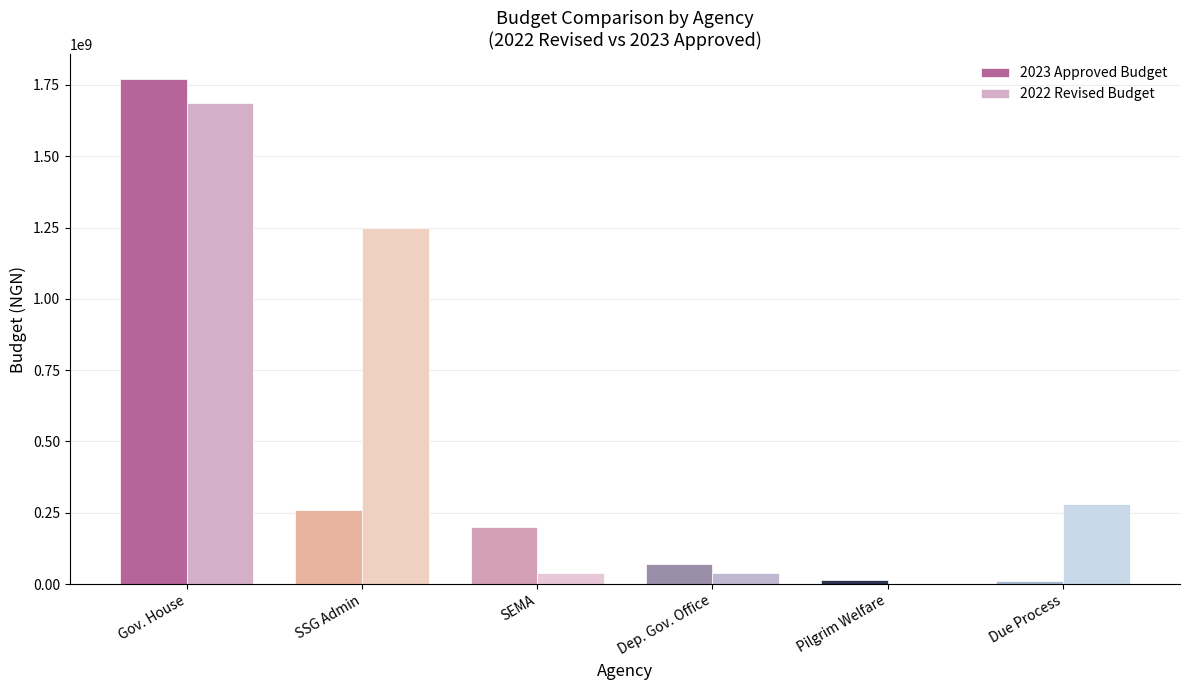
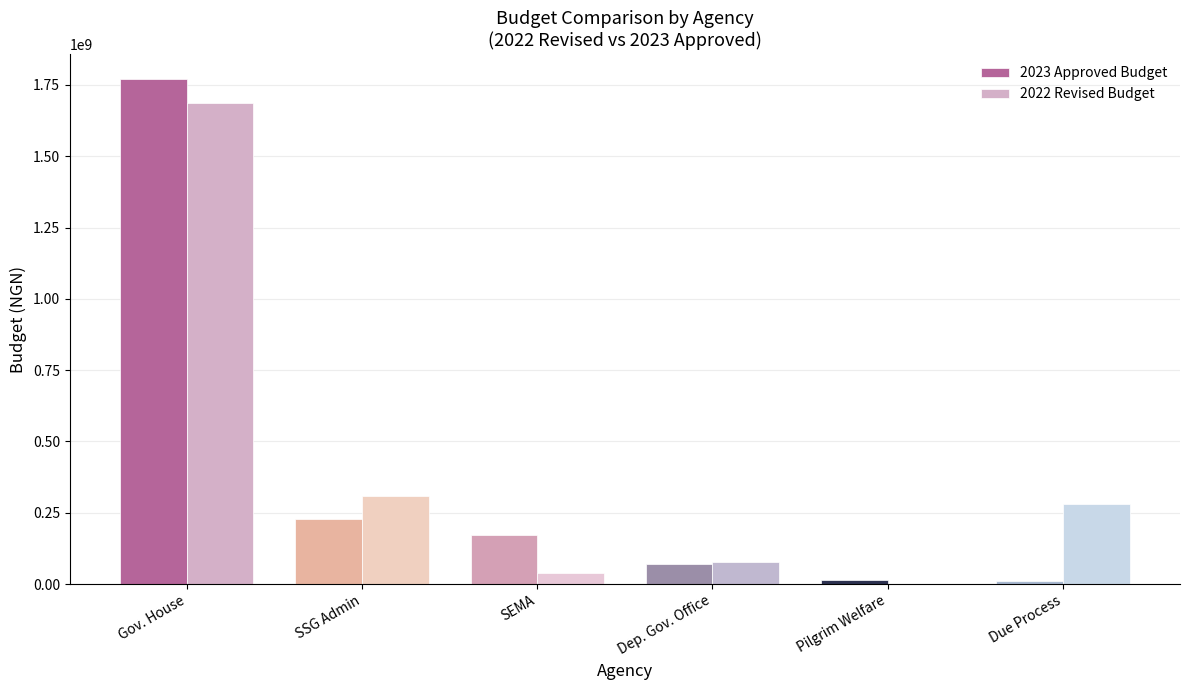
2023 Approved Budget, SSG Admin: 260000000 -> 230000000
2022 Revised Budget, SSG Admin: 1250000000 -> 310000000
2023 Approved Budget, SEMA: 200000000 -> 170000000
2022 Revised Budget, Dep. Gov. Office: 40000000 -> 80000000
